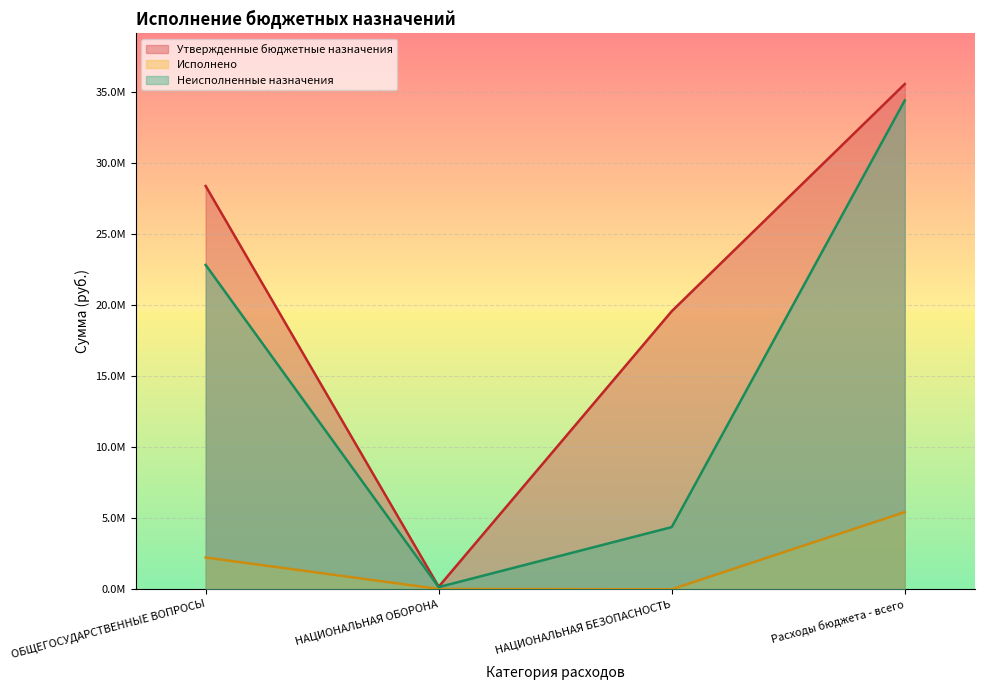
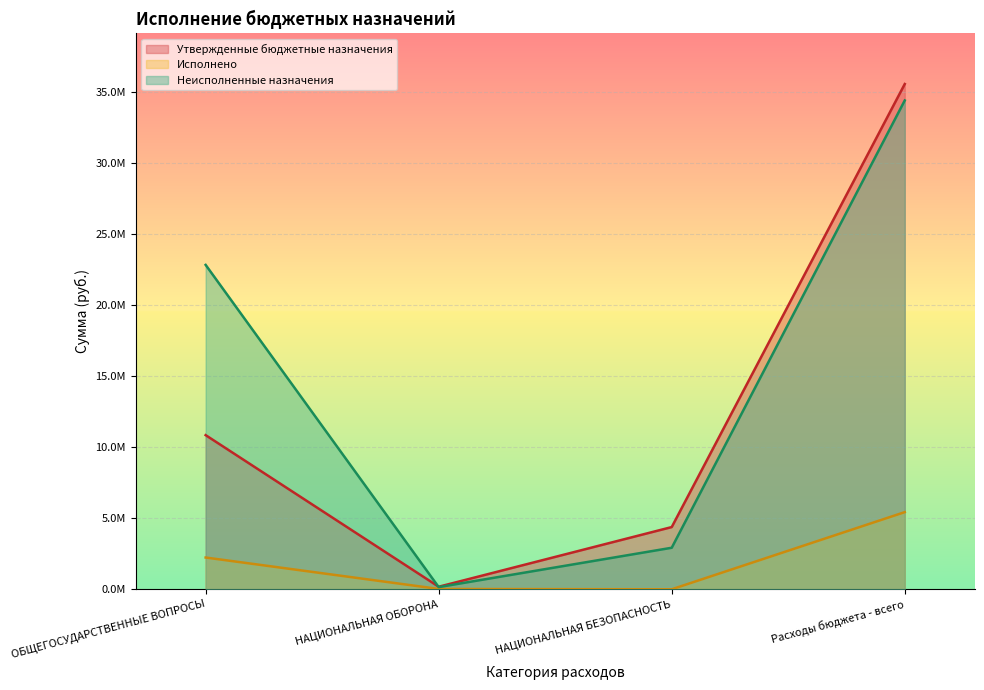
Утвержденные бюджетные назначения, ОБЩЕГОСУДАРСТВЕННЫЕ ВОПРОСЫ: 28400000 -> 10800000
Утвержденные бюджетные назначения, НАЦИОНАЛЬНАЯ БЕЗОПАСНОСТЬ: 19600000 -> 4400000
Неисполненные назначения, НАЦИОНАЛЬНАЯ БЕЗОПАСНОСТЬ: 4400000 -> 2900000
